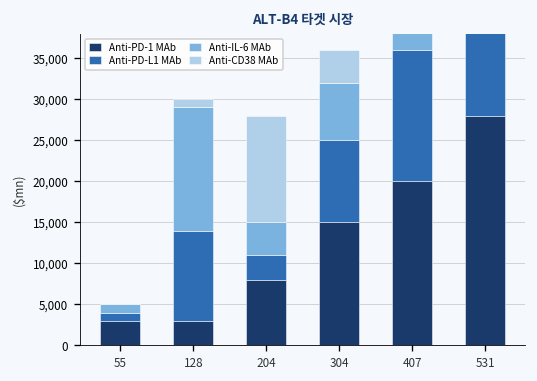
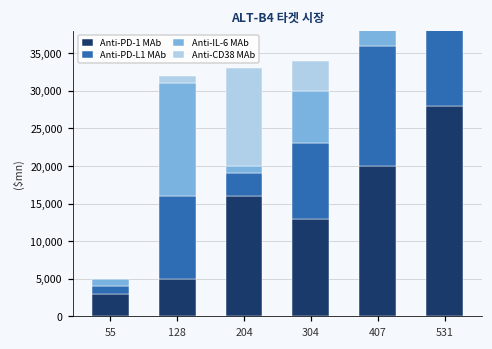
Anti-PD-1 MAb, 128: 3,000 -> 5,000
Anti-PD-1 MAb, 204: 8,000 -> 16,000
Anti-IL-6 MAb, 204: 4,000 -> 1,000
Anti-PD-1 MAb, 304: 15,000 -> 13,000
